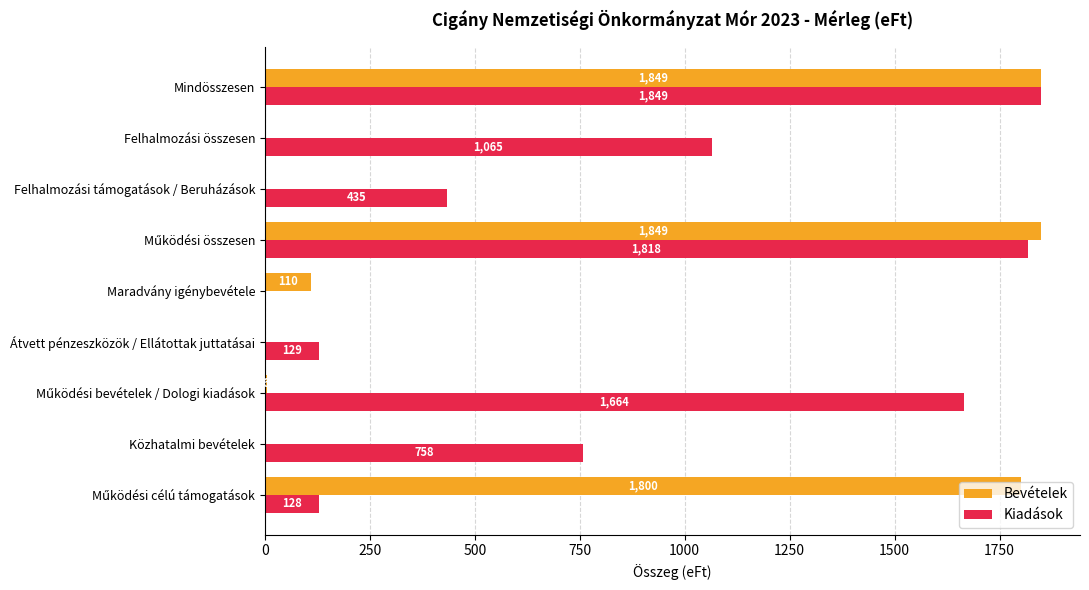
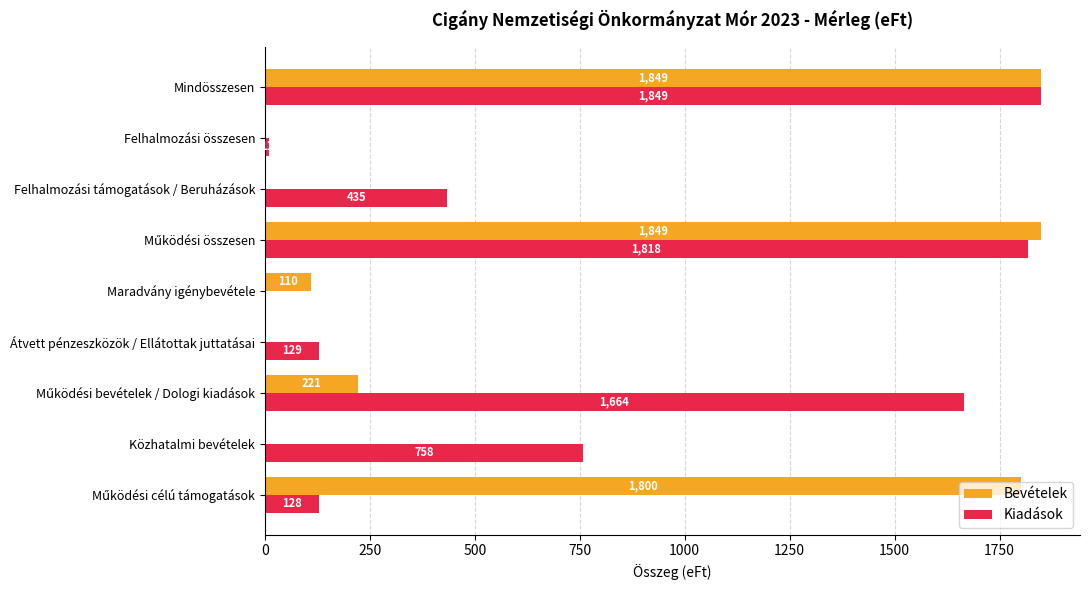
Kiadások, Felhalmozási összesen: 1070 -> 10
Bevételek, Működési bevételek / Dologi kiadások: 10 -> 220
